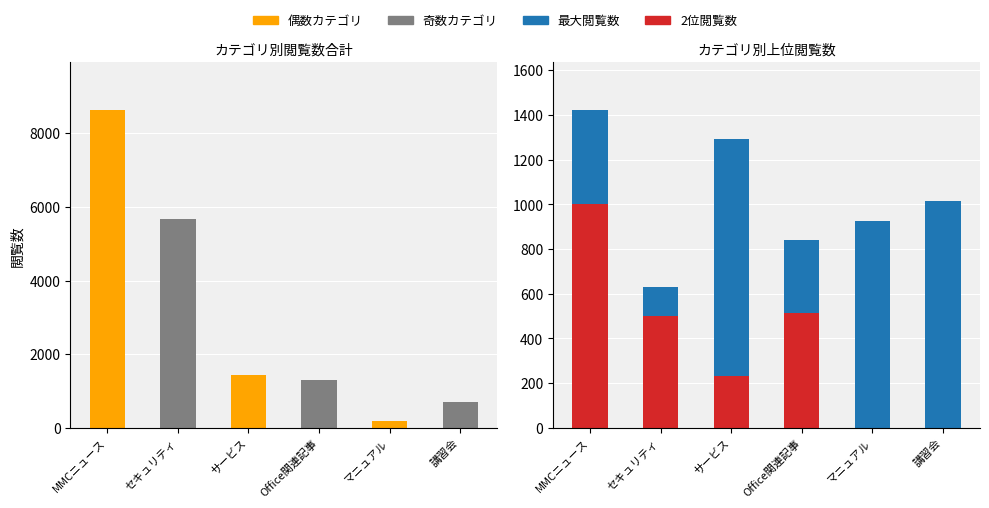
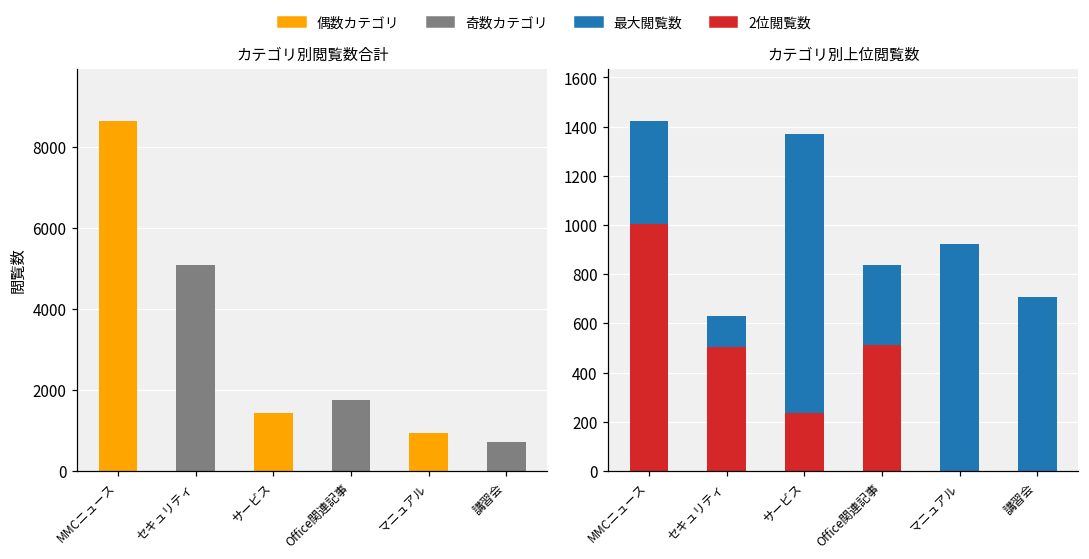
カテゴリ別閲覧数合計, セキュリティ: 5700 -> 5100
カテゴリ別閲覧数合計, Office関連記事: 1300 -> 1700
カテゴリ別閲覧数合計, マニュアル: 200 -> 900
カテゴリ別上位閲覧数, 最大閲覧数, サービス: 1290 -> 1370
カテゴリ別上位閲覧数, 最大閲覧数, 講習会: 1020 -> 710
